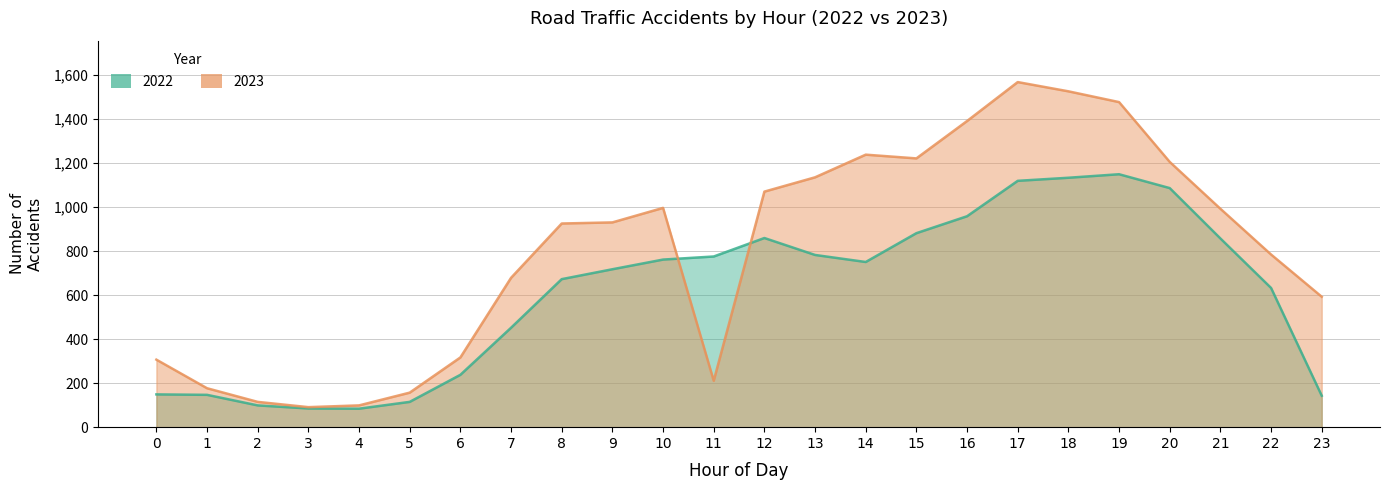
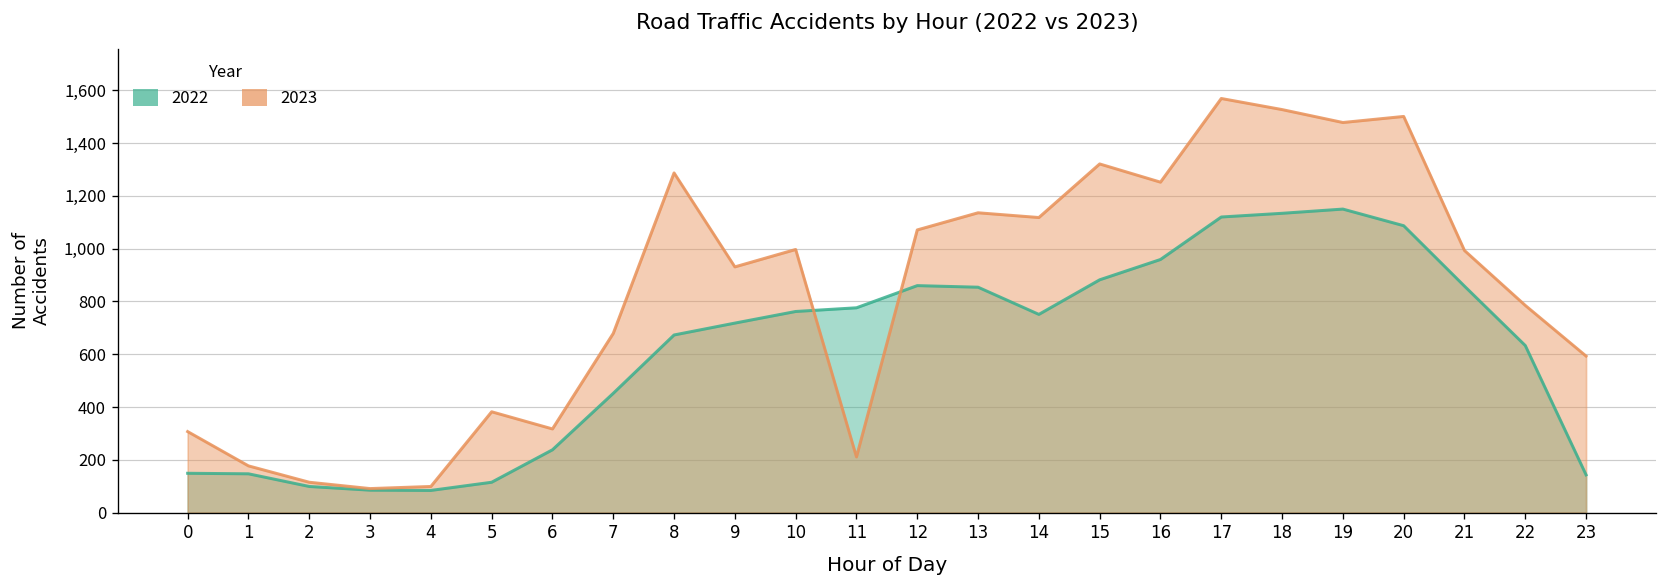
2023, 5: 160 -> 380
2023, 8: 930 -> 1,290
2022, 13: 780 -> 850
2023, 14: 1,240 -> 1,120
2023, 15: 1,220 -> 1,320
2023, 16: 1,390 -> 1,250
2023, 20: 1,210 -> 1,500
